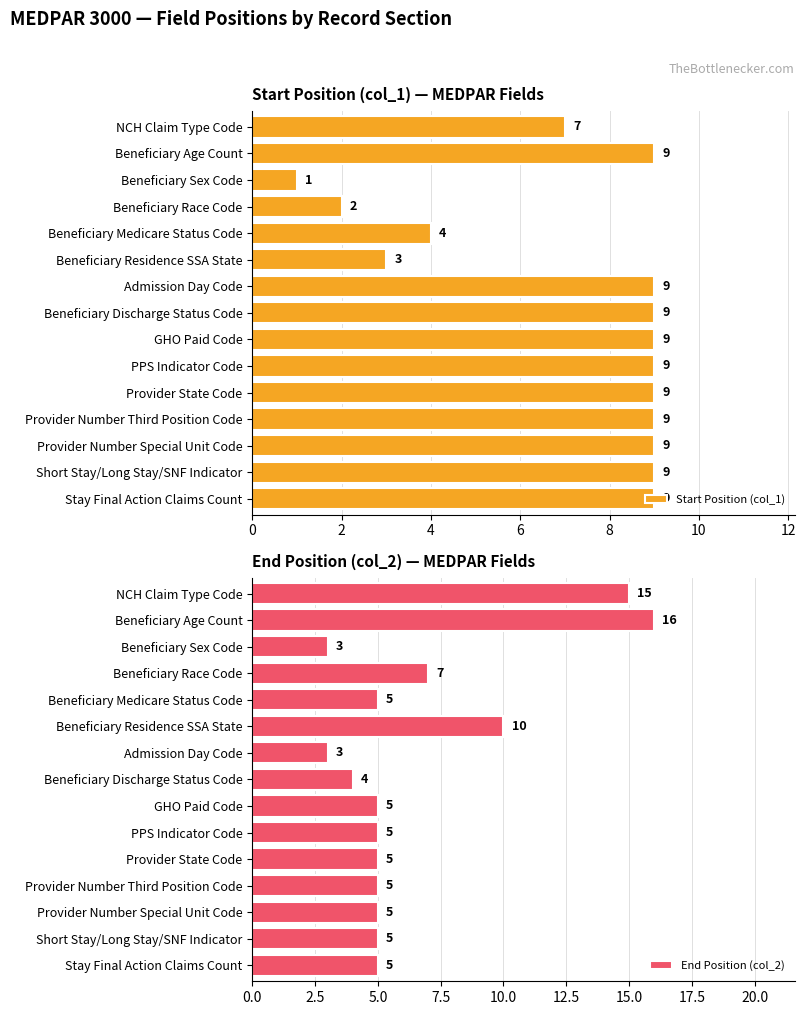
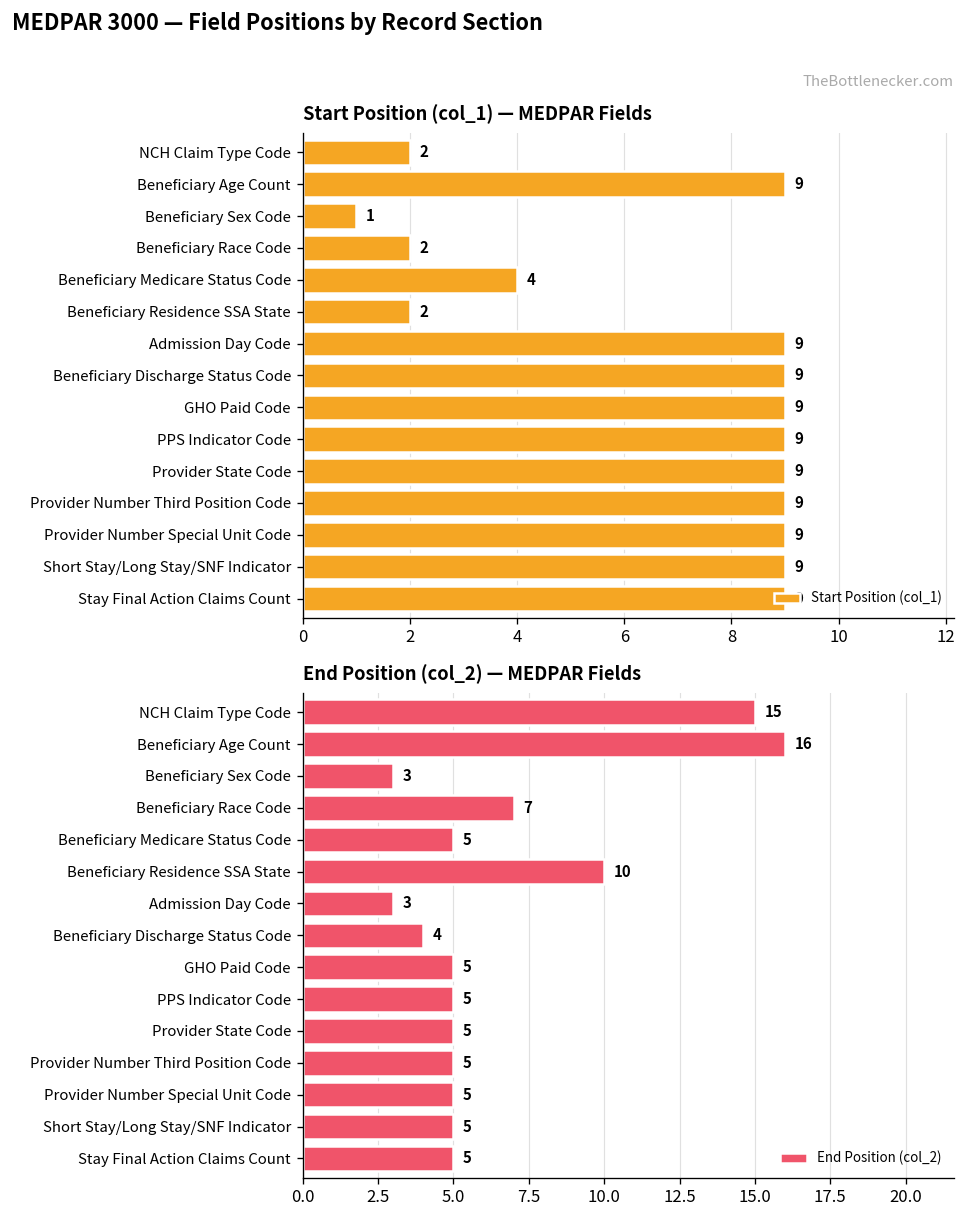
Start Position (col_1) — MEDPAR Fields, NCH Claim Type Code: 7 -> 2
Start Position (col_1) — MEDPAR Fields, Beneficiary Residence SSA State: 3 -> 2
